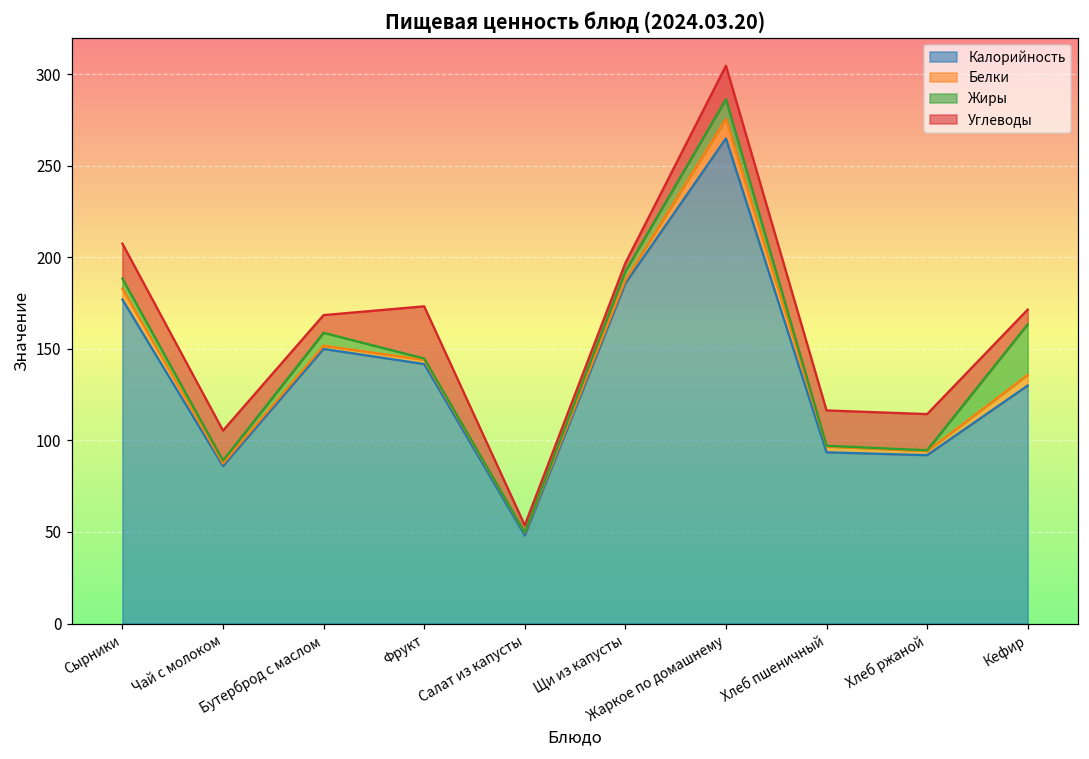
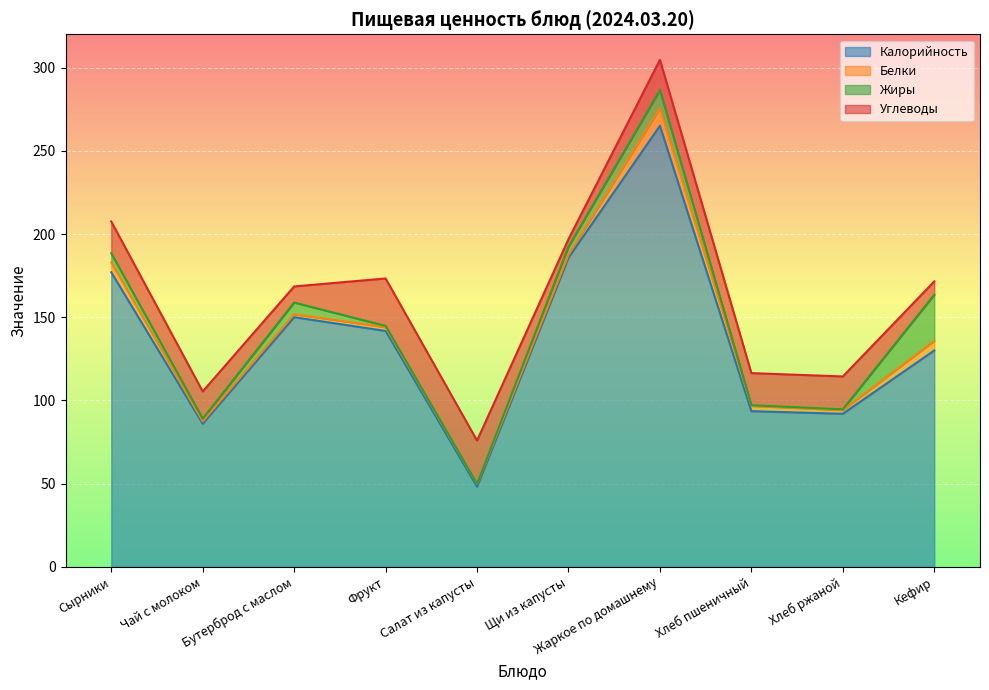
Углеводы, Салат из капусты: 4 -> 26
